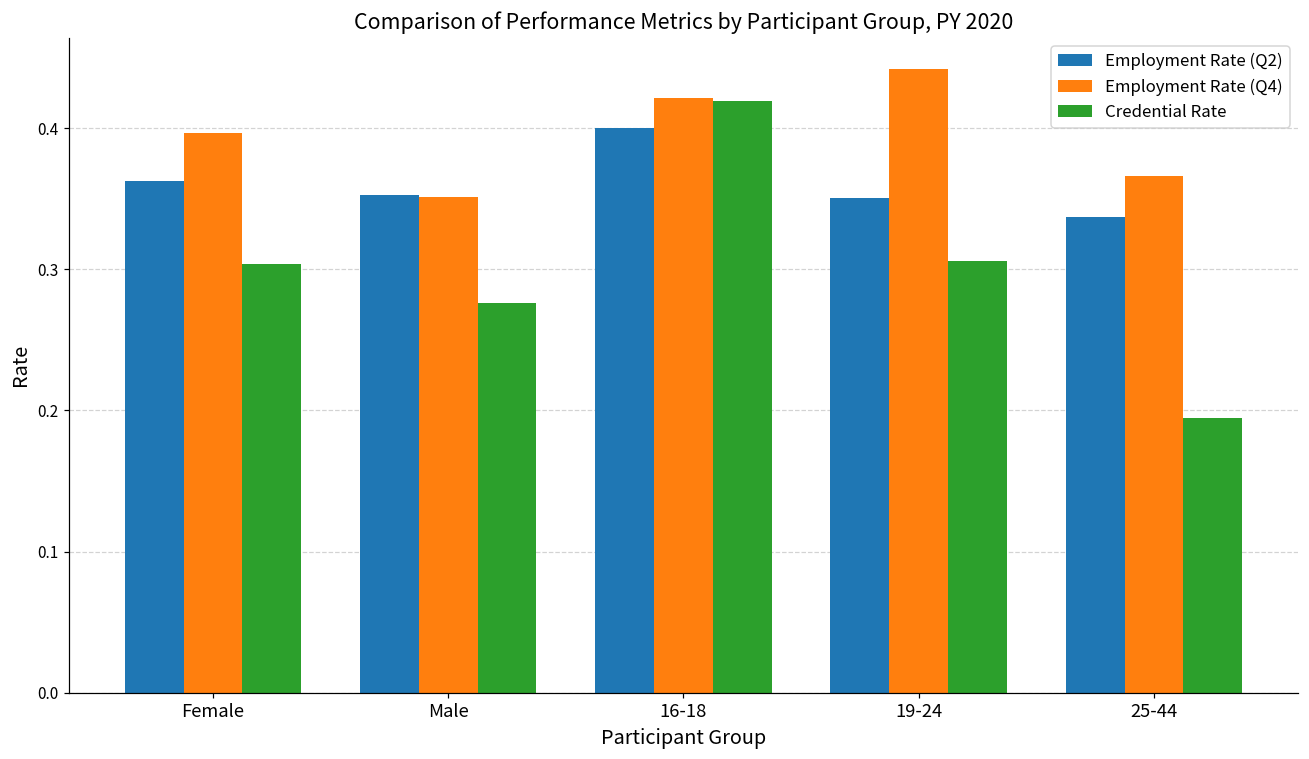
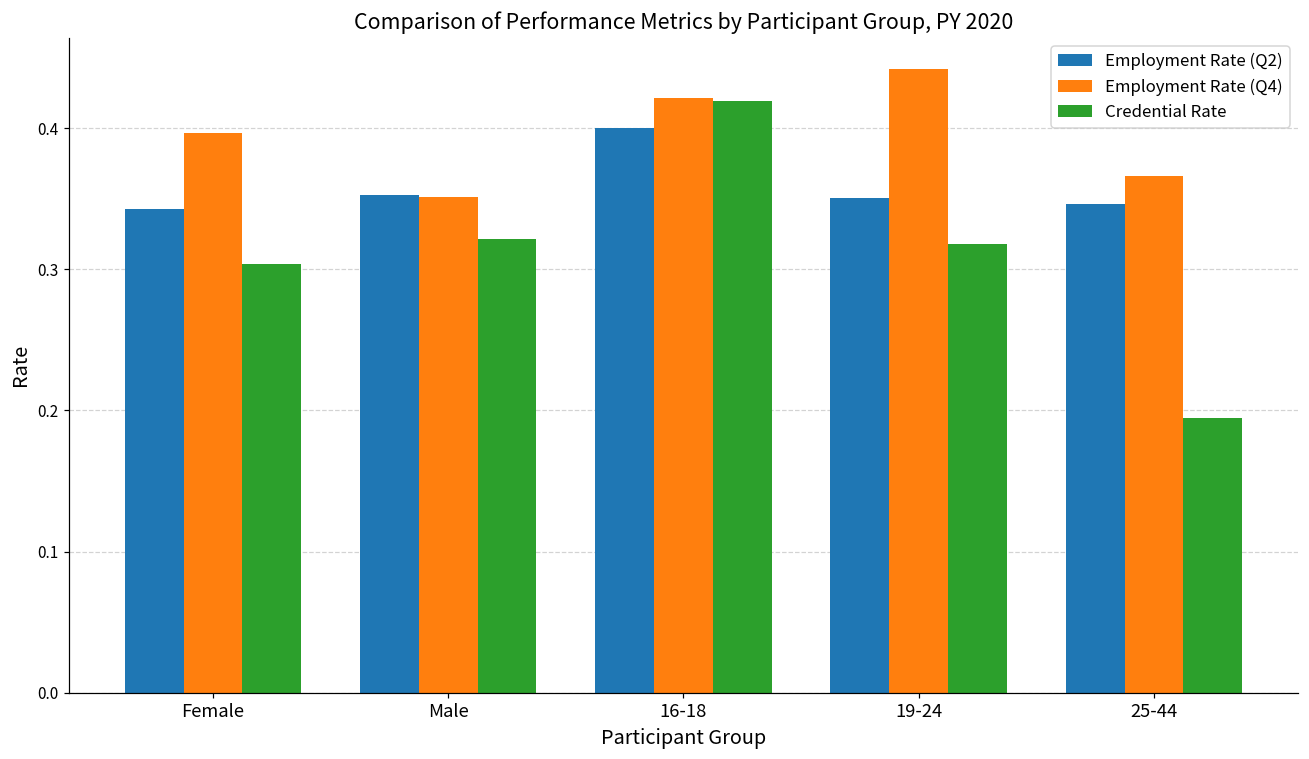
Employment Rate (Q2), Female: 0.362 -> 0.343
Credential Rate, Male: 0.276 -> 0.322
Credential Rate, 19-24: 0.306 -> 0.318
Employment Rate (Q2), 25-44: 0.337 -> 0.347
